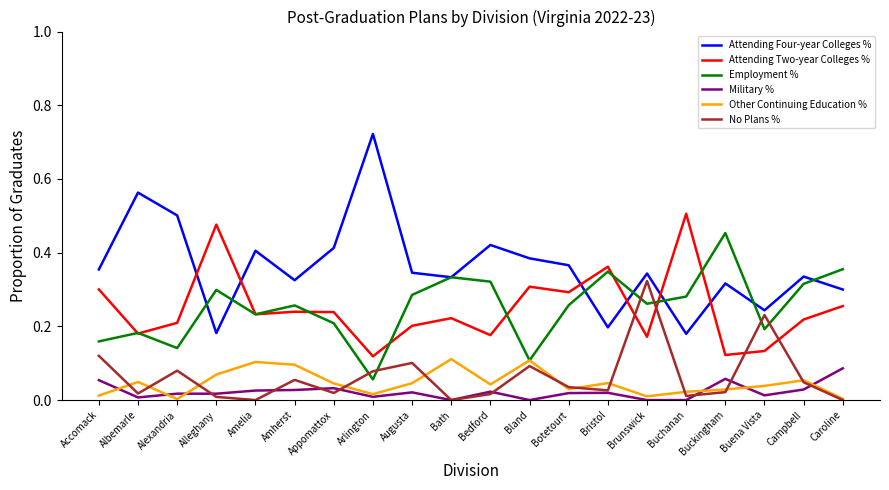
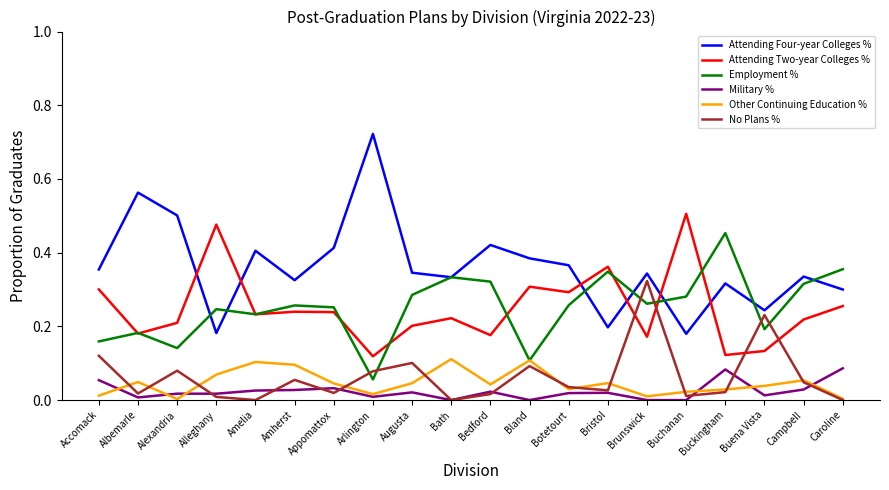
Employment %, Alleghany: 0.30 -> 0.25
Employment %, Appomattox: 0.21 -> 0.25
Military %, Buckingham: 0.06 -> 0.08
